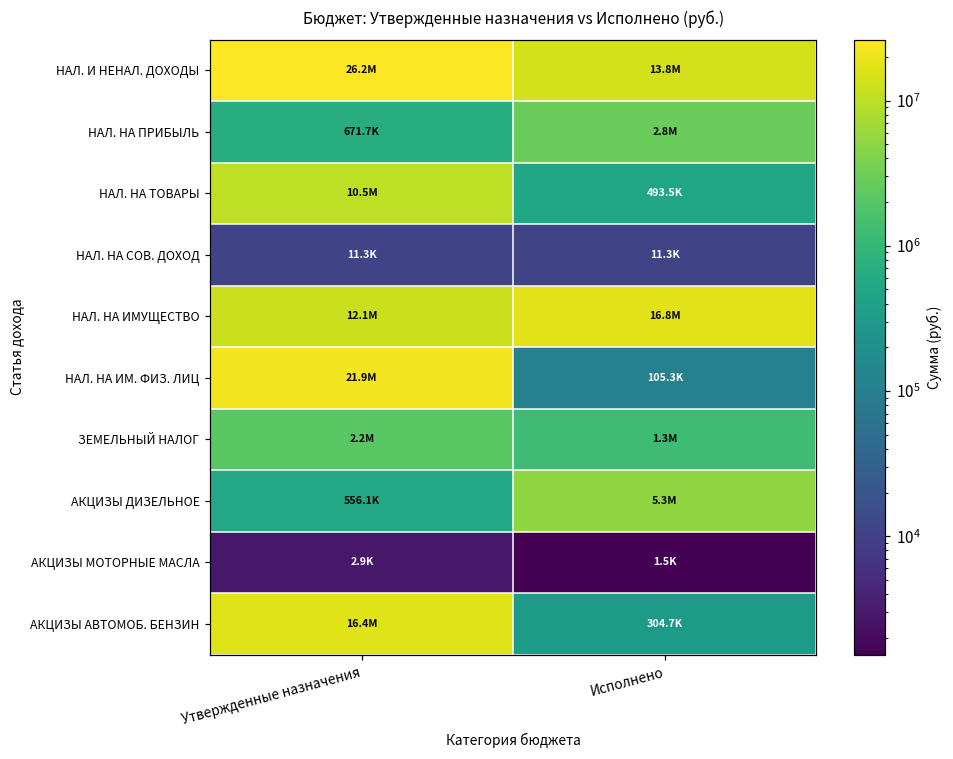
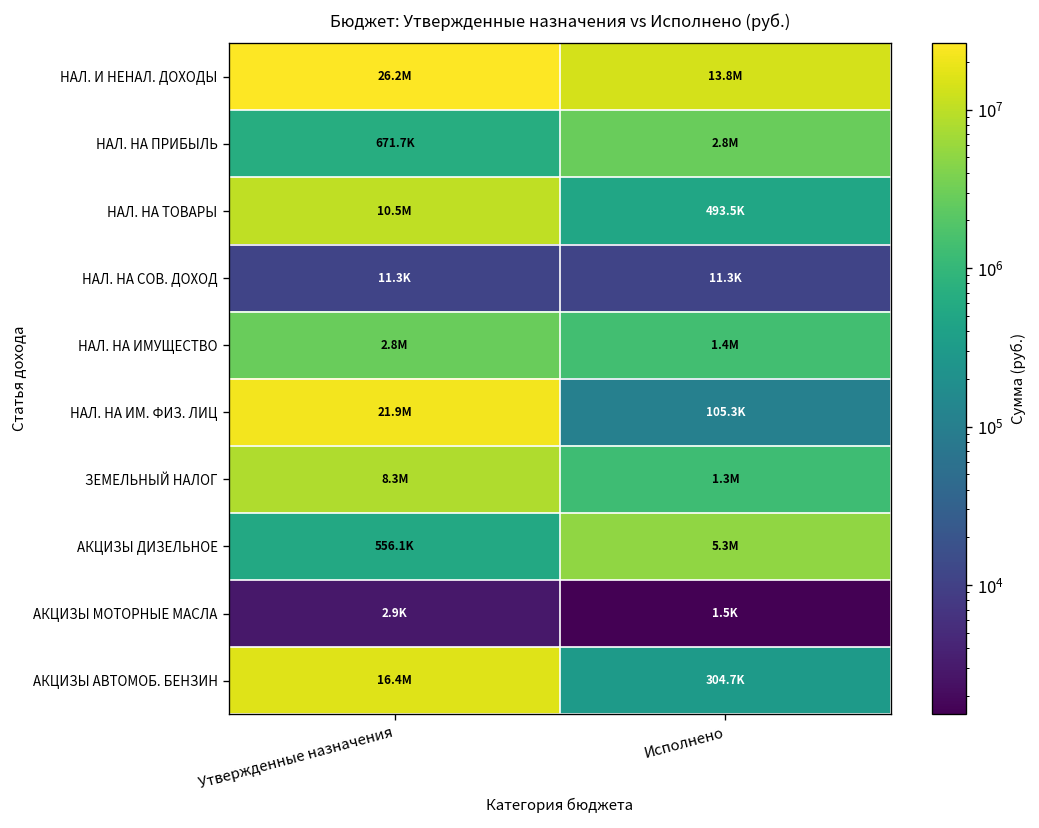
НАЛ. НА ИМУЩЕСТВО, Утвержденные назначения: 12.1M -> 2.8M
НАЛ. НА ИМУЩЕСТВО, Исполнено: 16.8M -> 1.4M
ЗЕМЕЛЬНЫЙ НАЛОГ, Утвержденные назначения: 2.2M -> 8.3M
